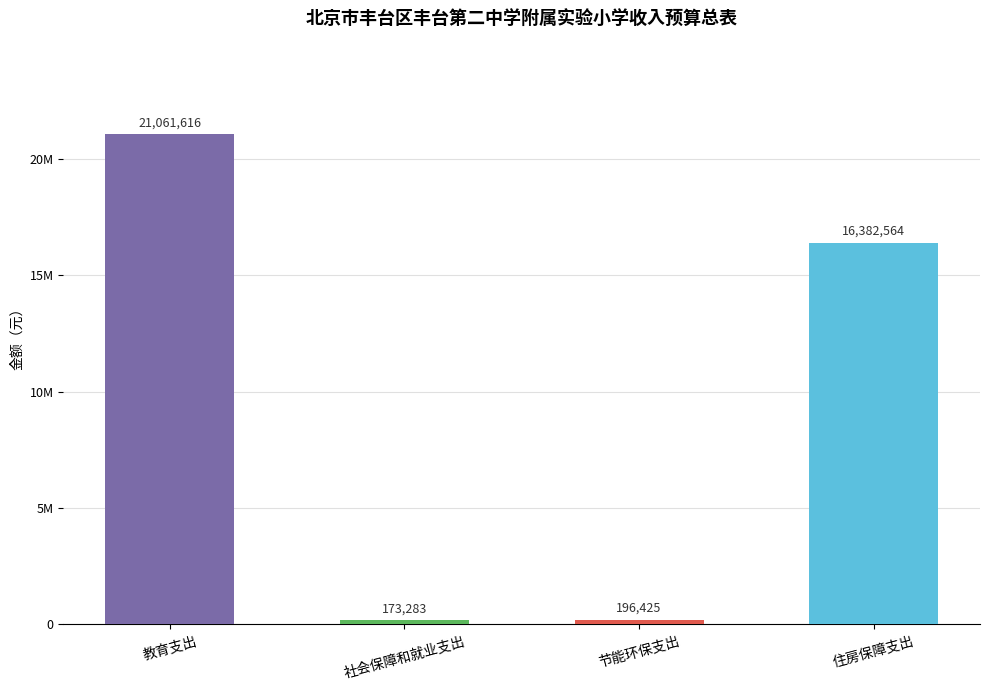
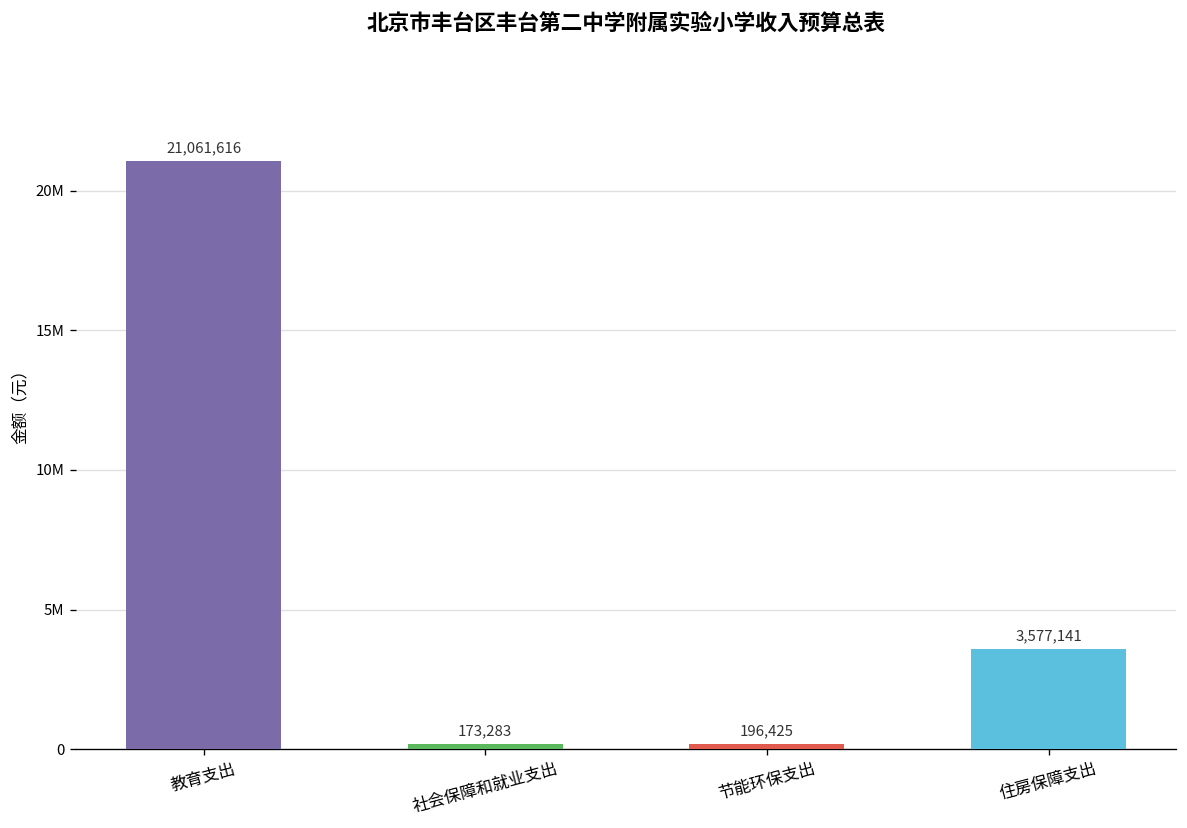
住房保障支出: 16,382,564 -> 3,577,141
